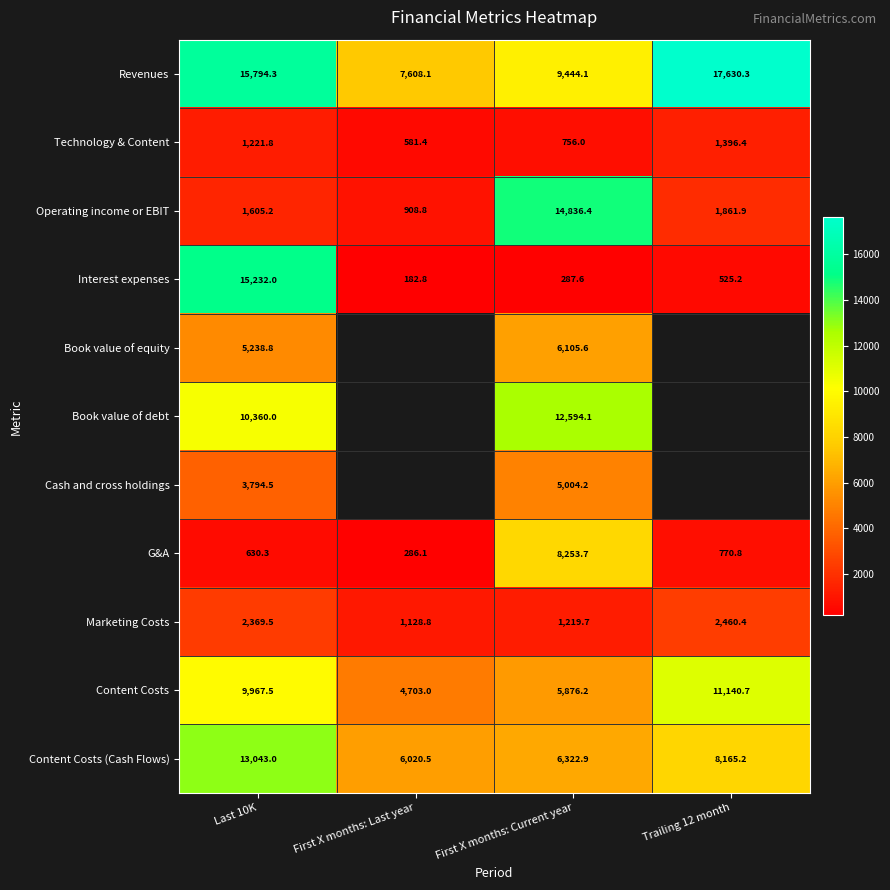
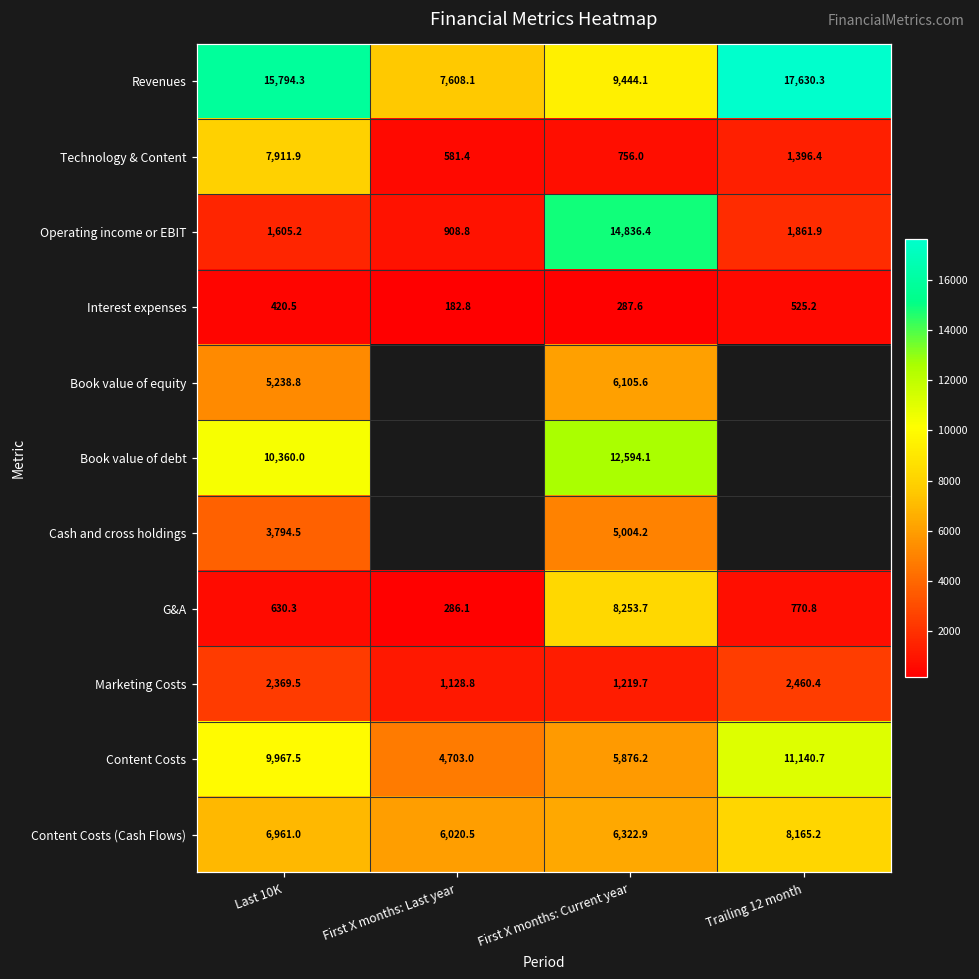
Technology & Content, Last 10K: 1,221.8 -> 7,911.9
Interest expenses, Last 10K: 15,232.0 -> 420.5
Content Costs (Cash Flows), Last 10K: 13,043.0 -> 6,961.0
